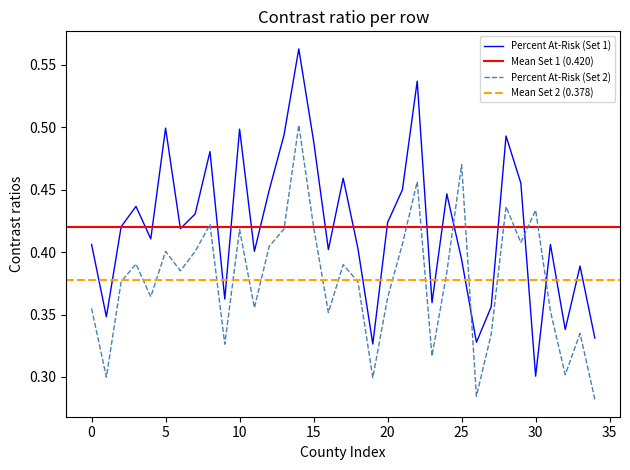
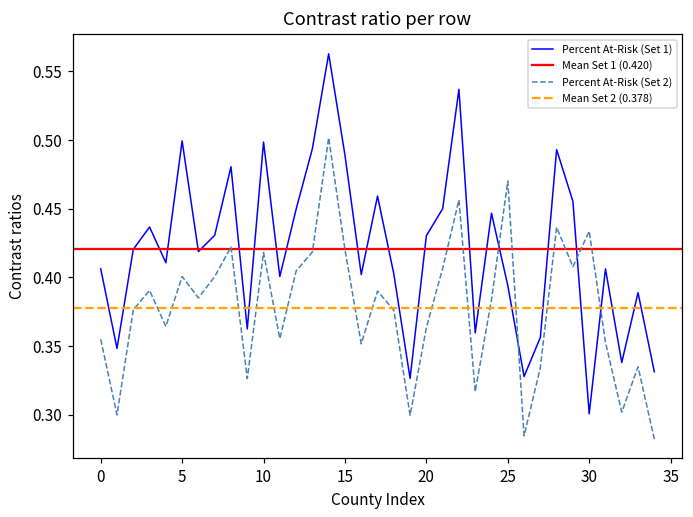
Percent At-Risk (Set 1), 20: 0.424 -> 0.430
